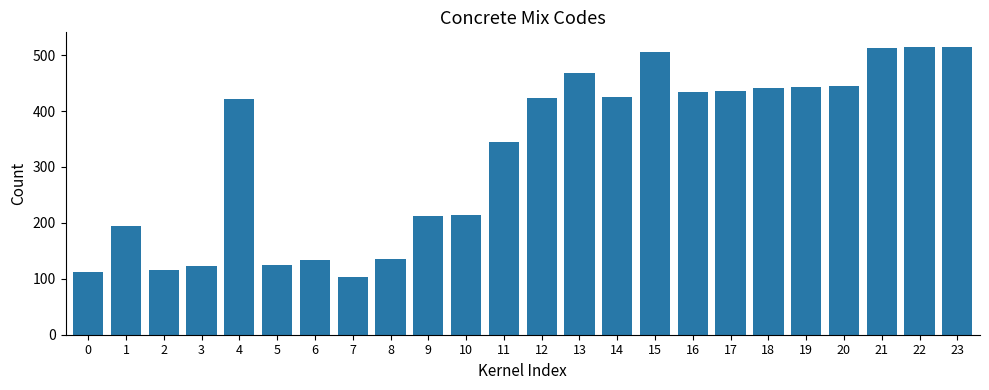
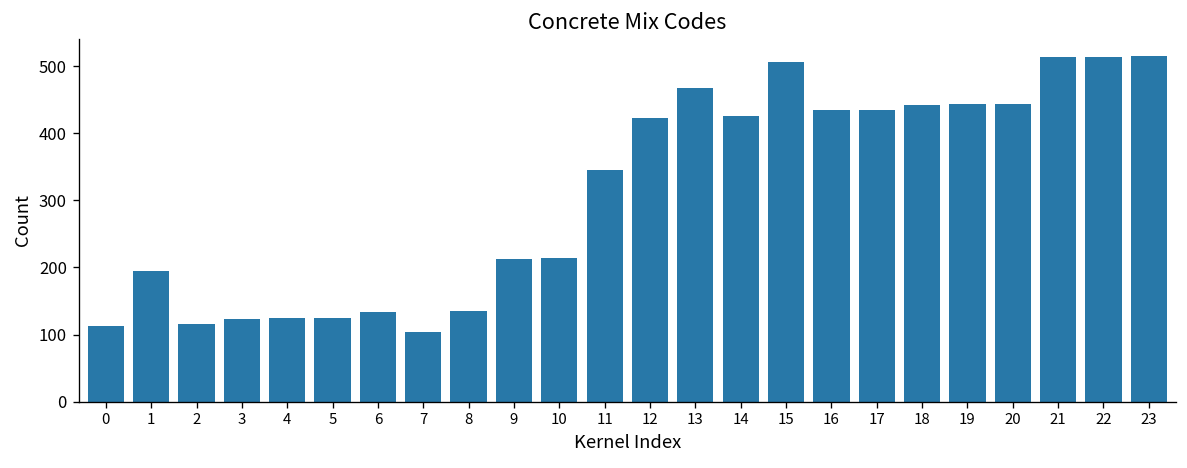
4: 420 -> 120
